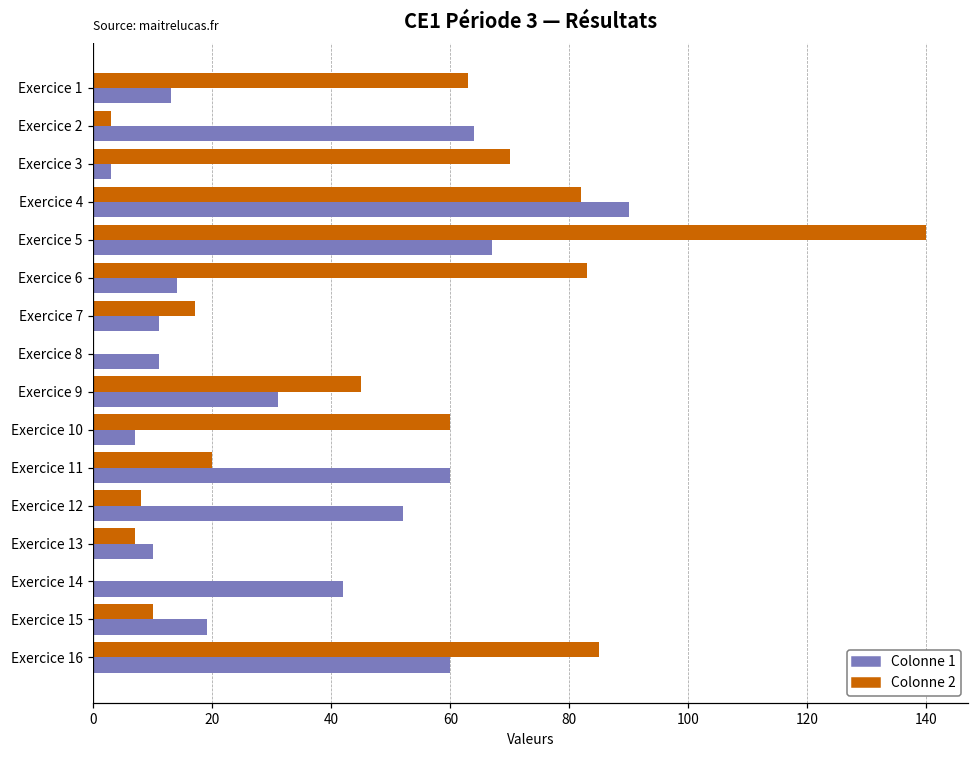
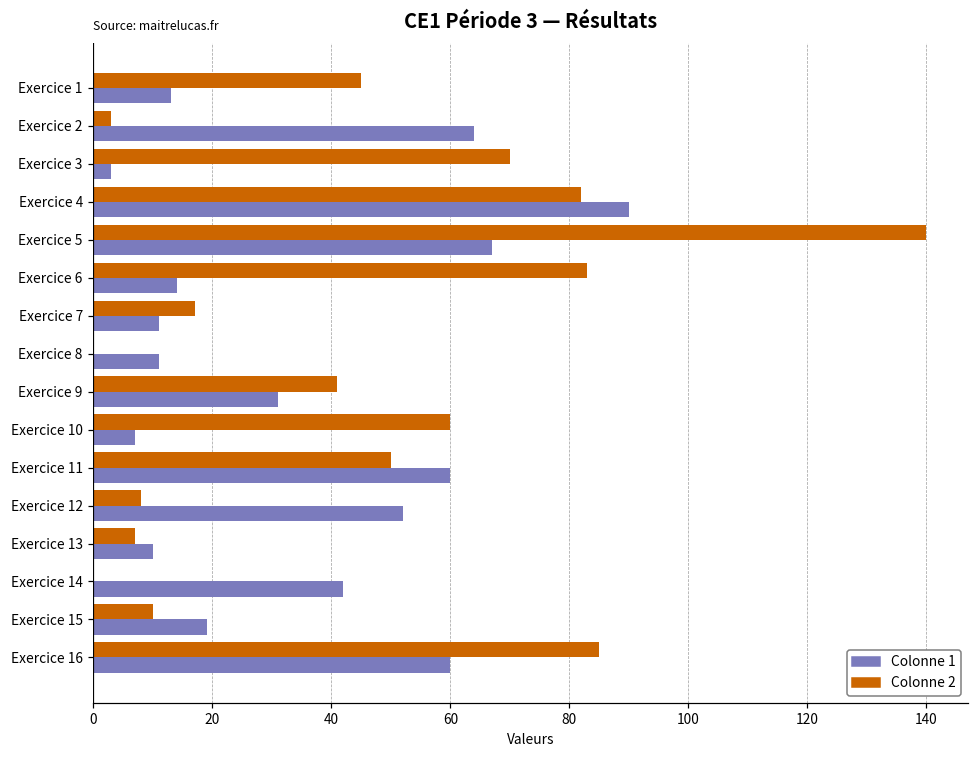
Colonne 2, Exercice 1: 63 -> 45
Colonne 2, Exercice 9: 45 -> 41
Colonne 2, Exercice 11: 20 -> 50
